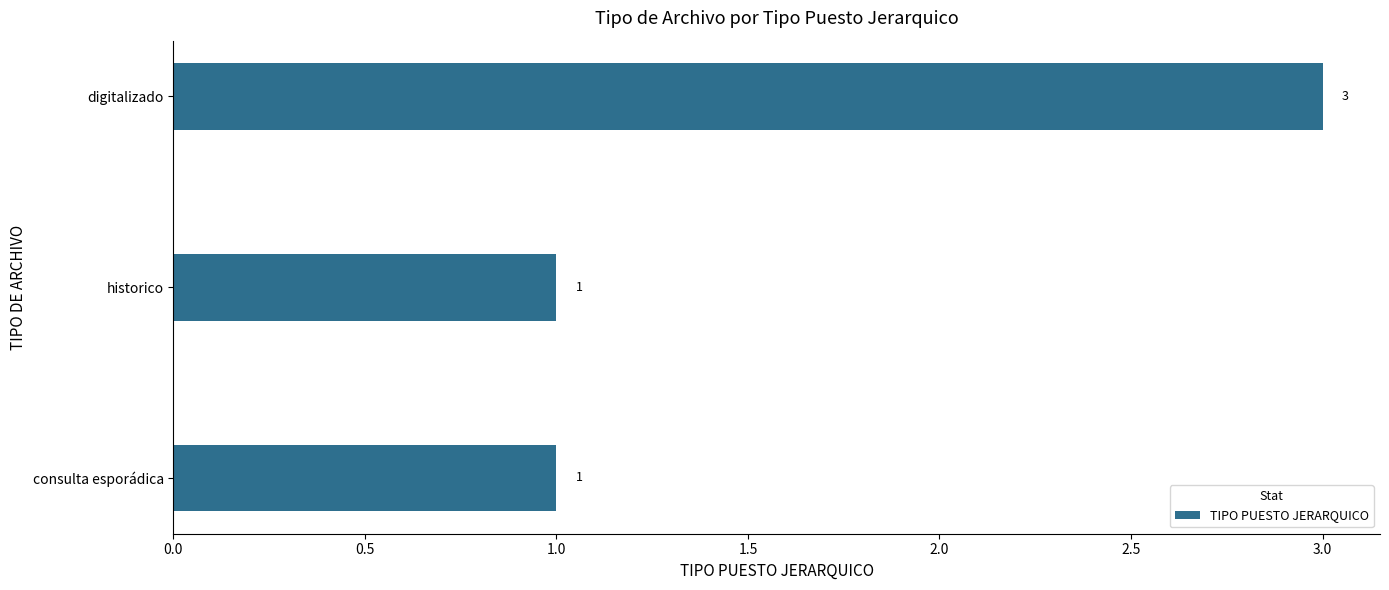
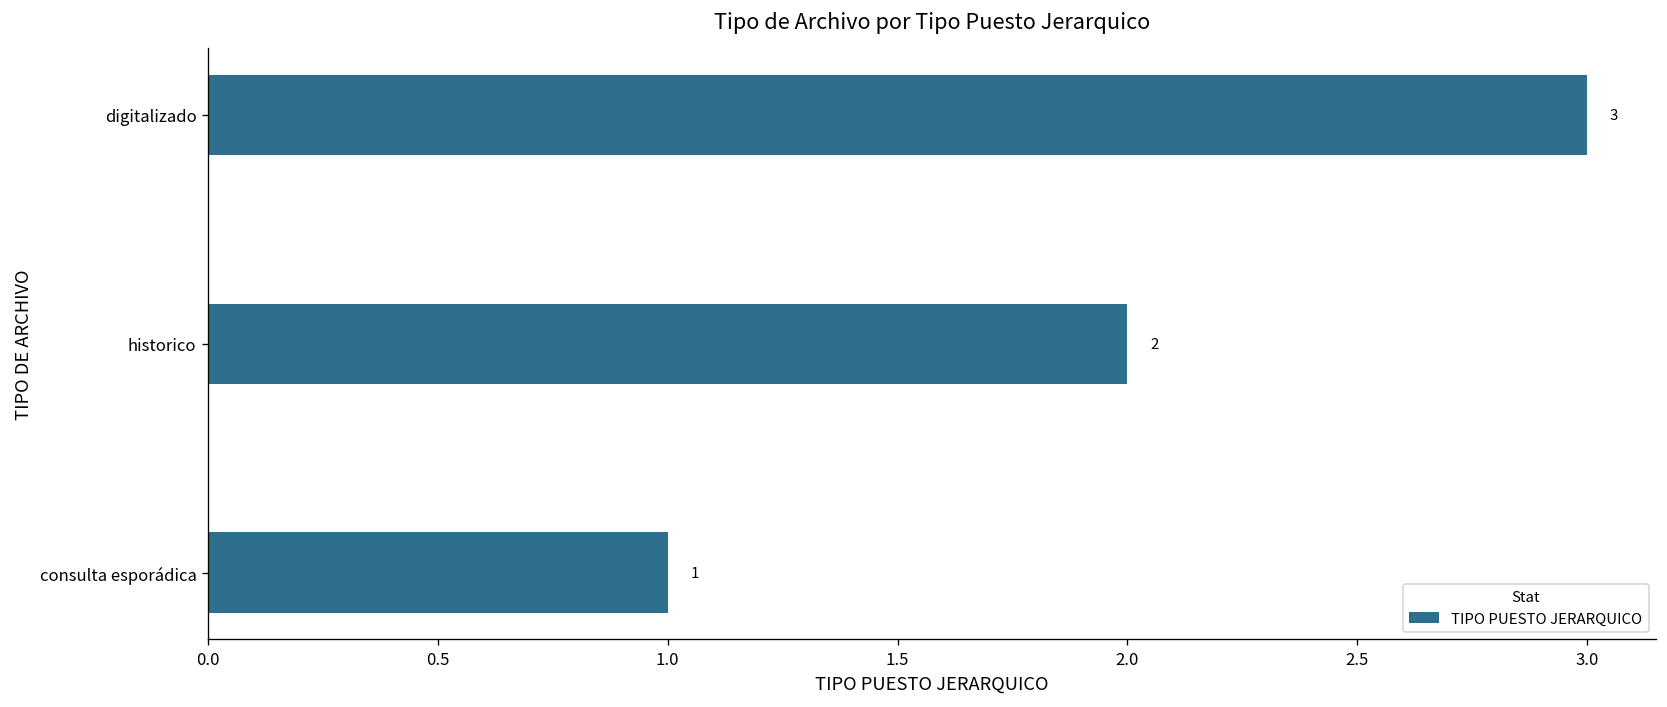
historico: 1 -> 2
